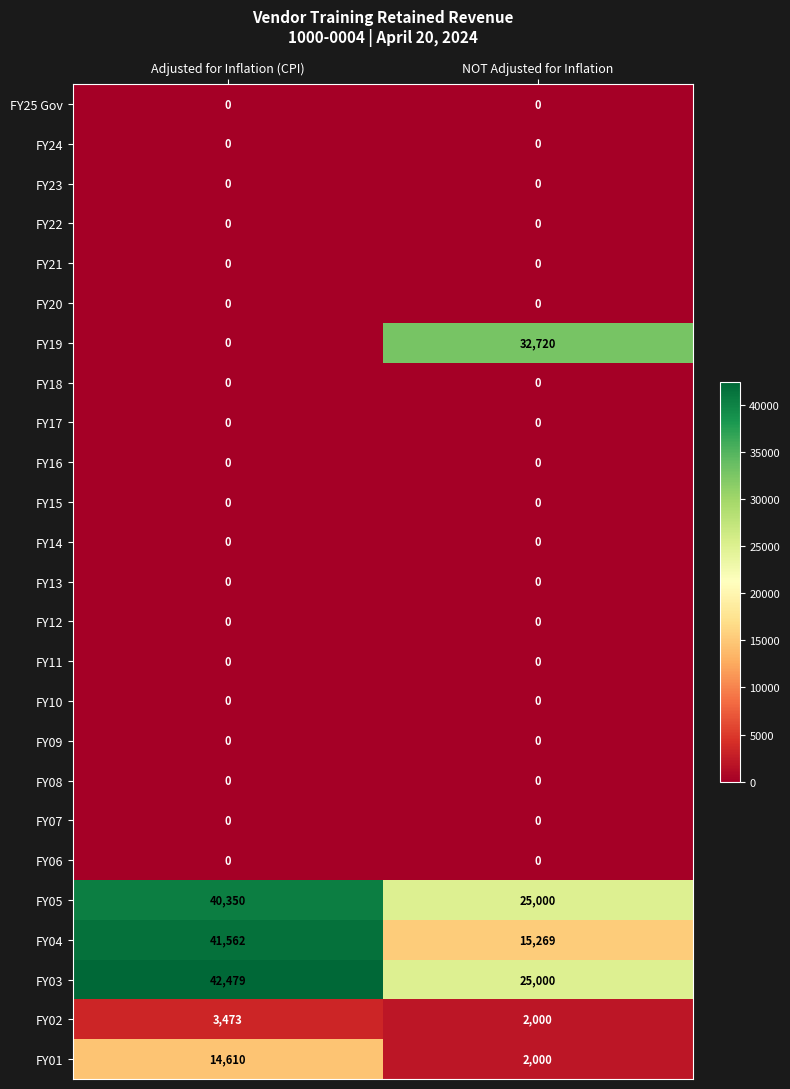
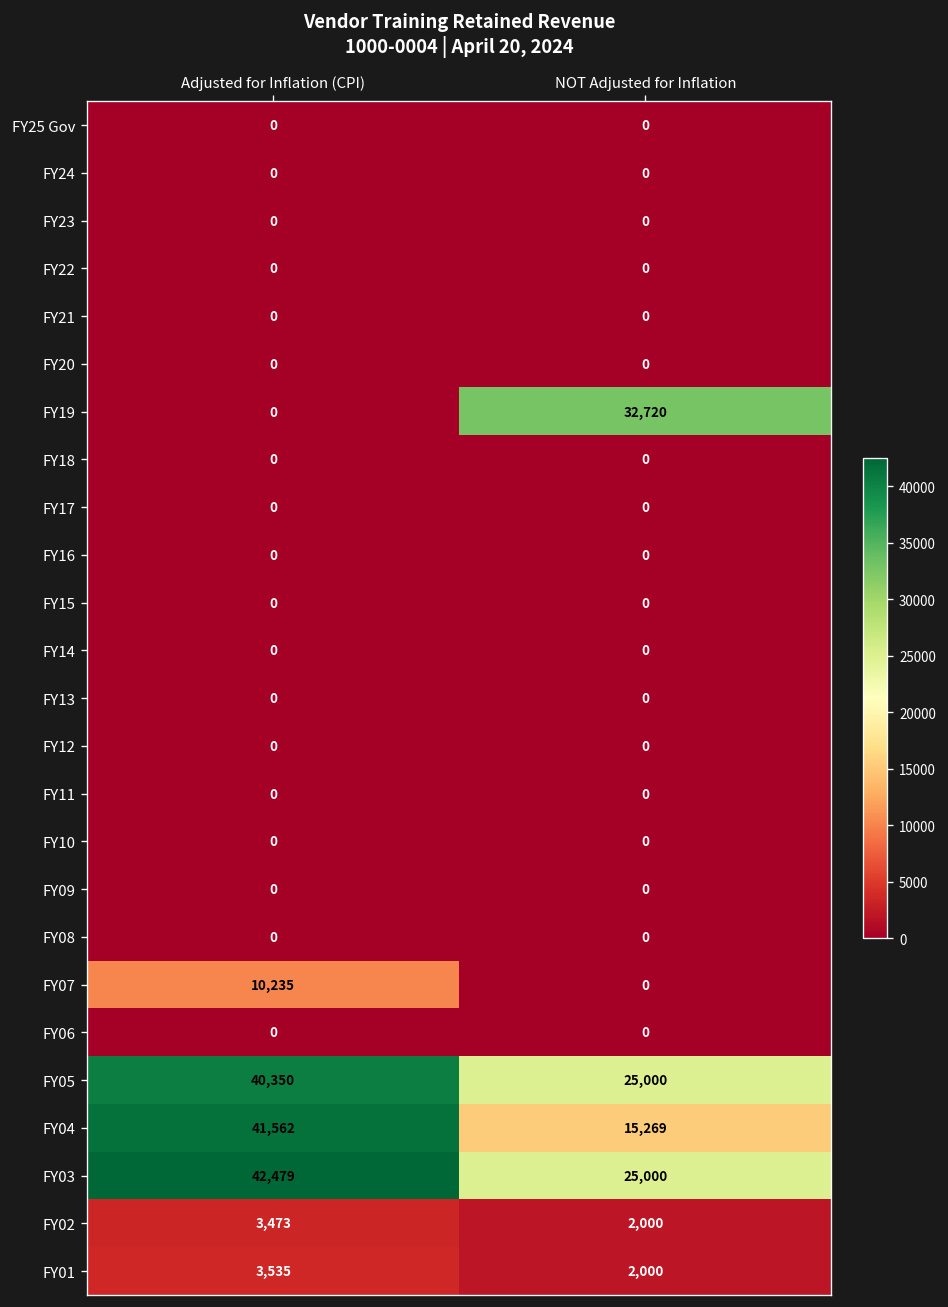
FY07, Adjusted for Inflation (CPI): 0 -> 10,235
FY01, Adjusted for Inflation (CPI): 14,610 -> 3,535
